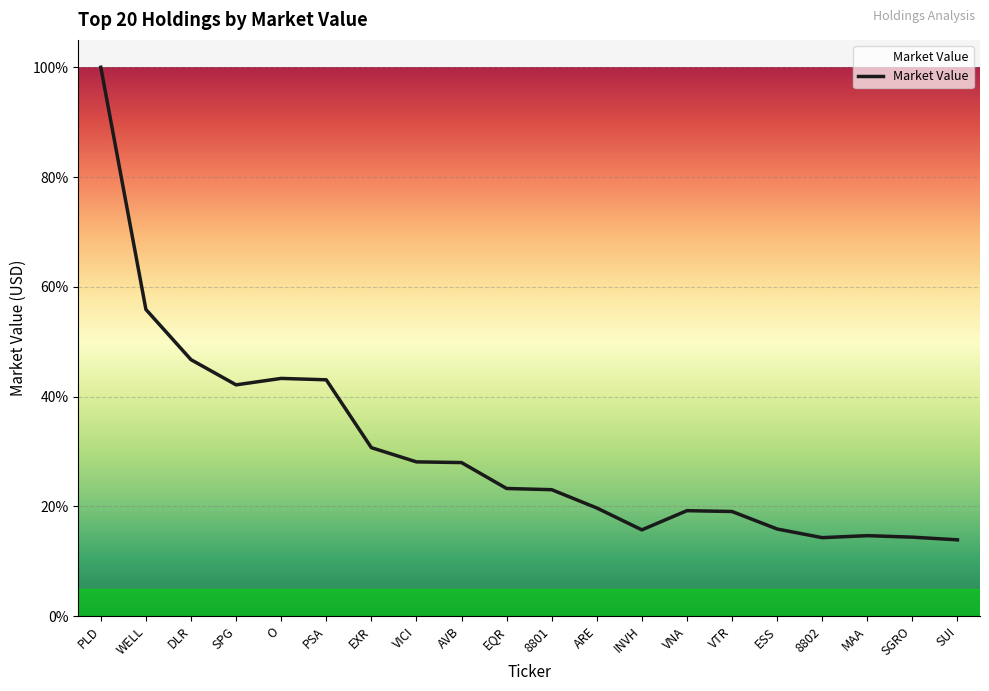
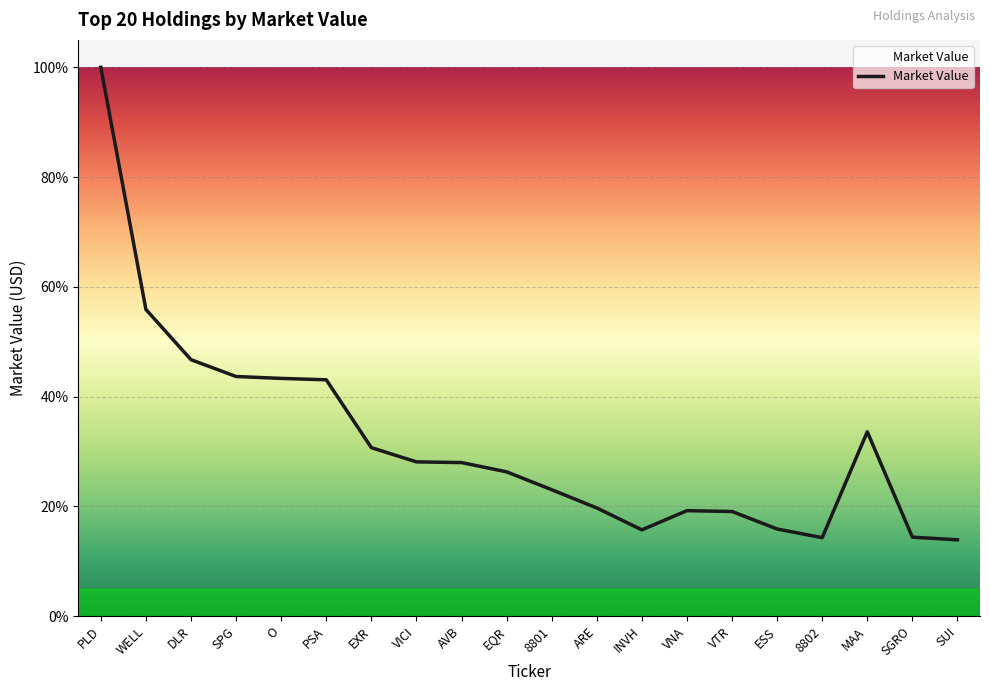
SPG: 42% -> 44%
EQR: 23% -> 26%
MAA: 15% -> 34%
